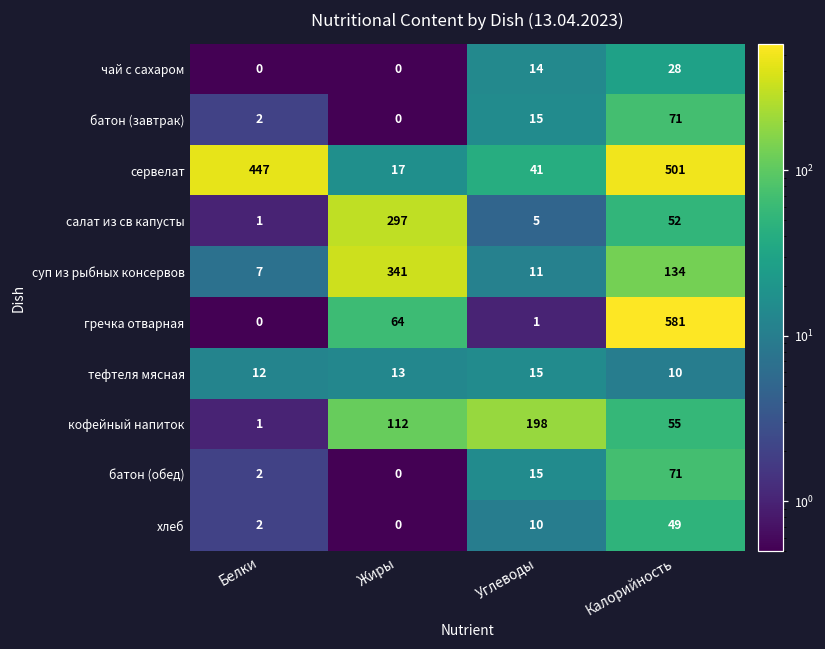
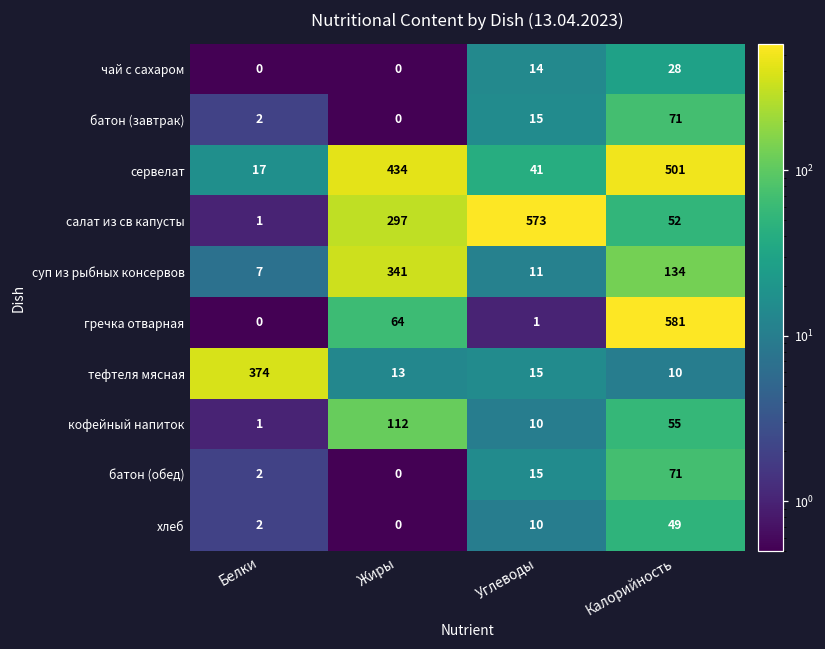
сервелат, Белки: 447 -> 17
сервелат, Жиры: 17 -> 434
салат из св капусты, Углеводы: 5 -> 573
тефтеля мясная, Белки: 12 -> 374
кофейный напиток, Углеводы: 198 -> 10
